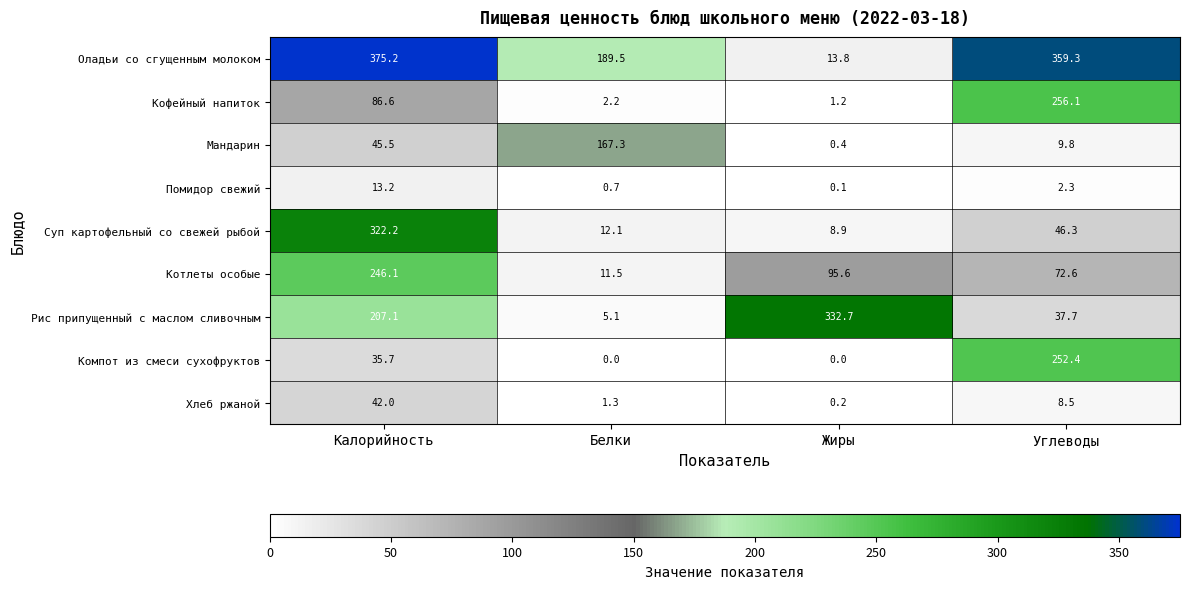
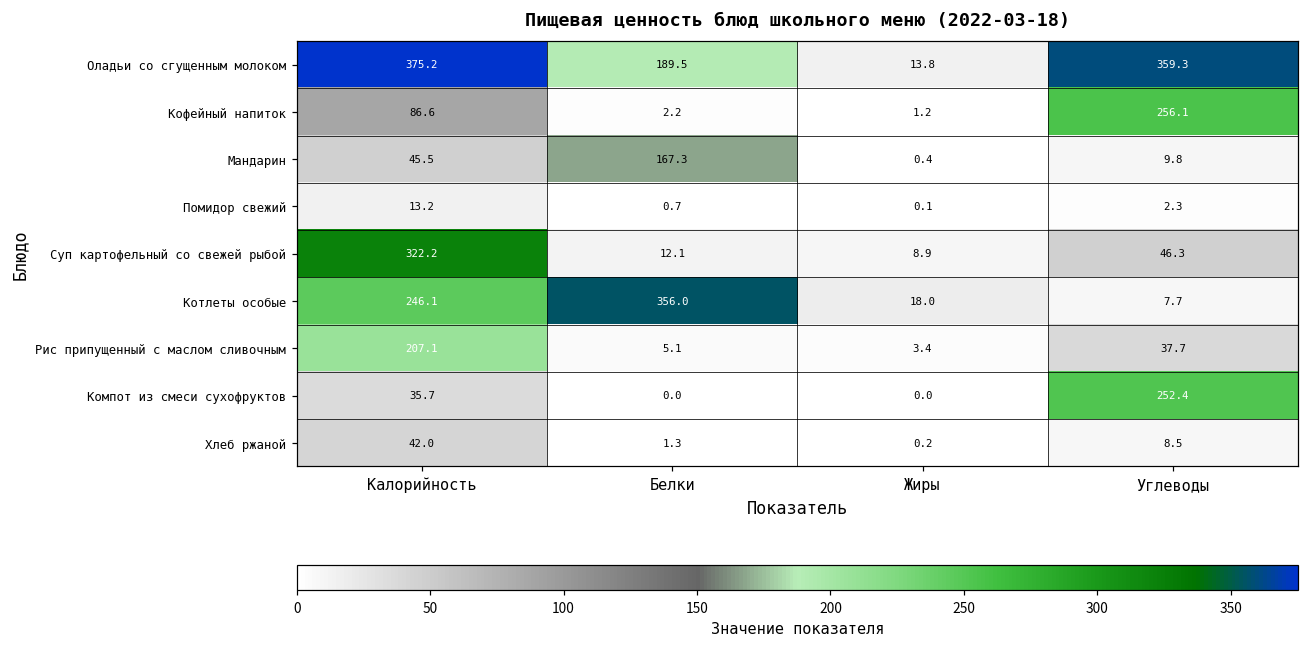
Котлеты особые, Белки: 11.5 -> 356.0
Котлеты особые, Жиры: 95.6 -> 18.0
Котлеты особые, Углеводы: 72.6 -> 7.7
Рис припущенный с маслом сливочным, Жиры: 332.7 -> 3.4
